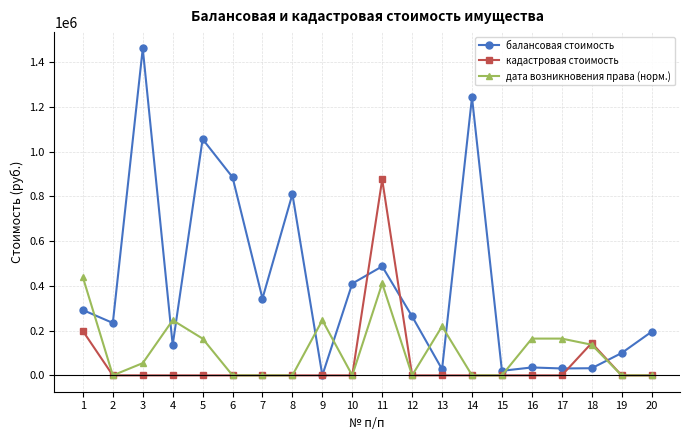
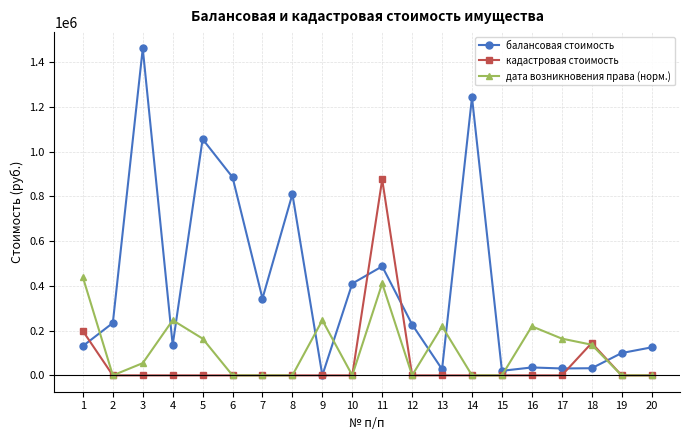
балансовая стоимость, 1: 290000 -> 130000
балансовая стоимость, 12: 260000 -> 230000
дата возникновения права (норм.), 16: 160000 -> 220000
балансовая стоимость, 20: 190000 -> 130000
